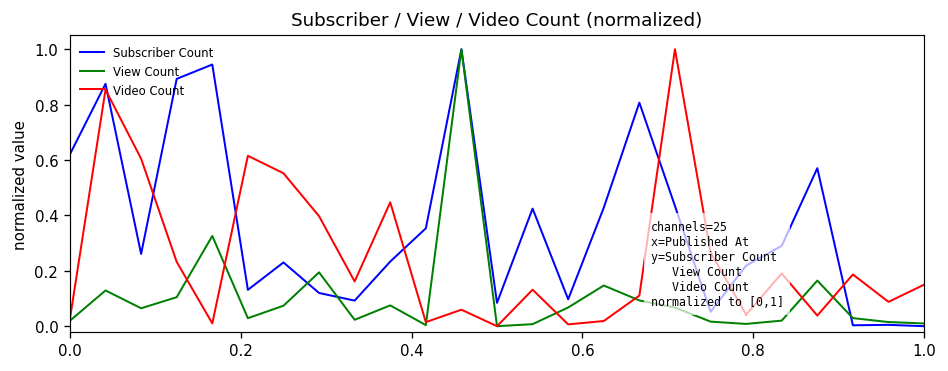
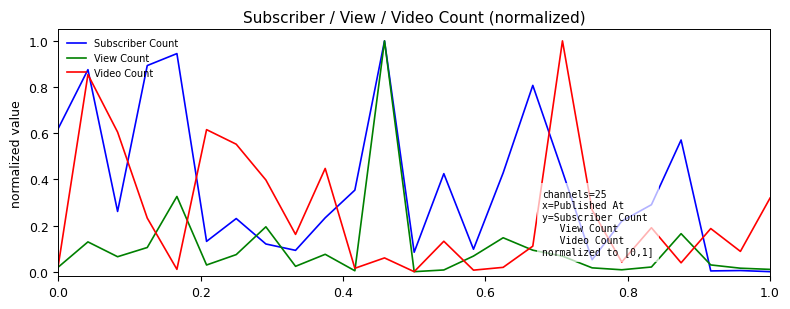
Video Count, 1.0: 0.15 -> 0.32
